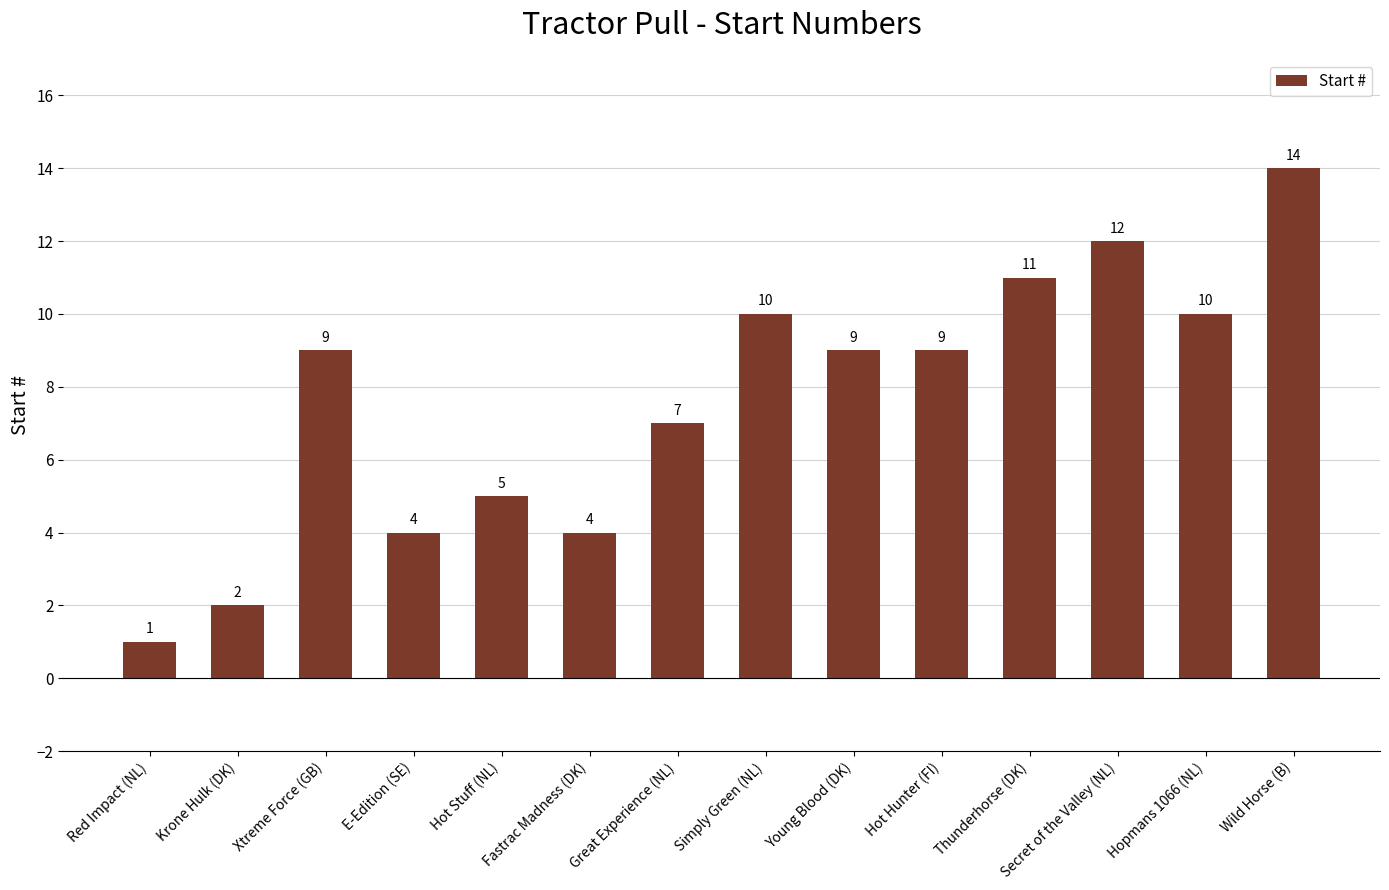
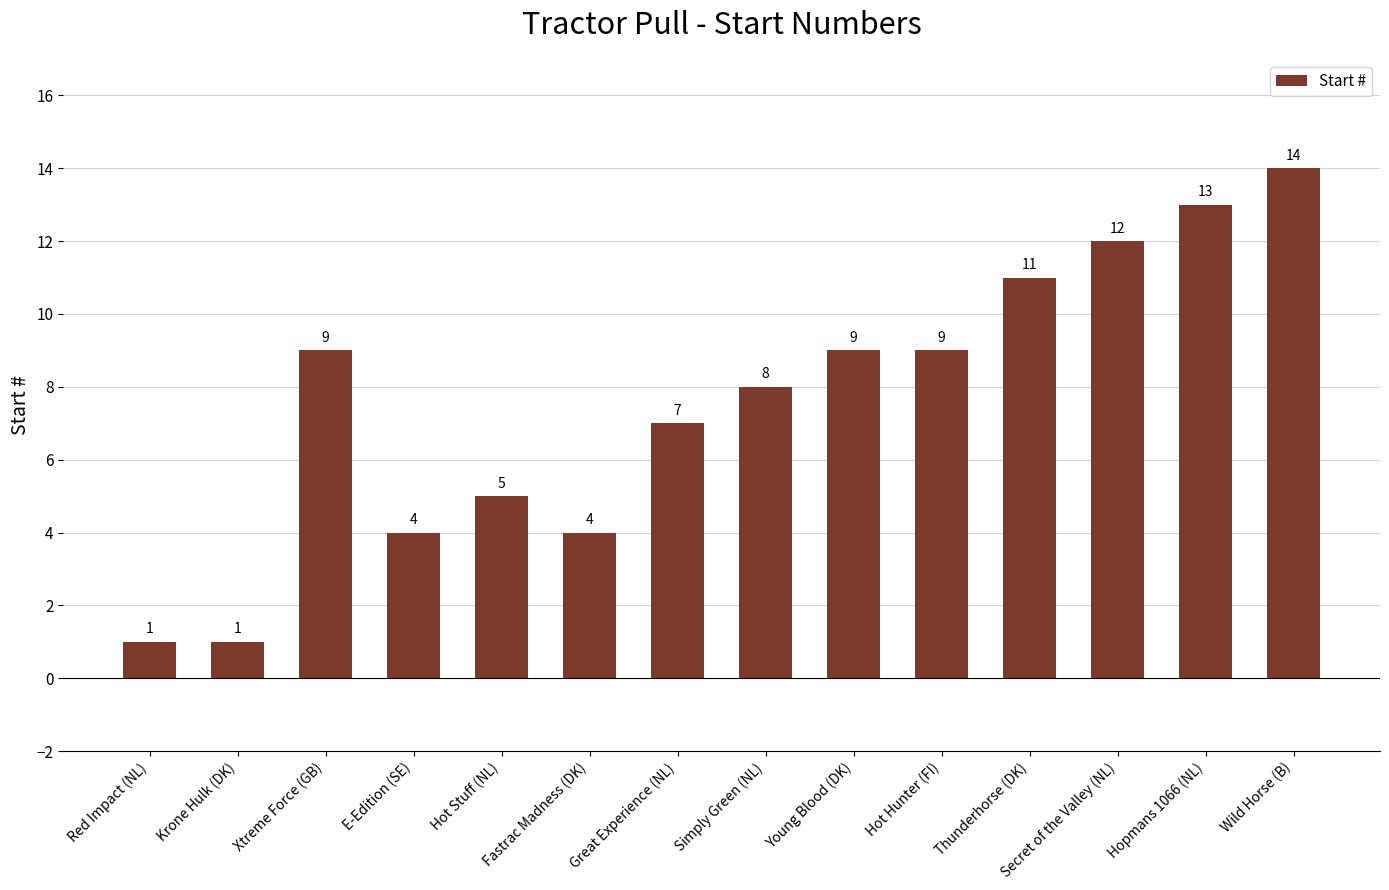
Krone Hulk (DK): 2 -> 1
Simply Green (NL): 10 -> 8
Hopmans 1066 (NL): 10 -> 13
